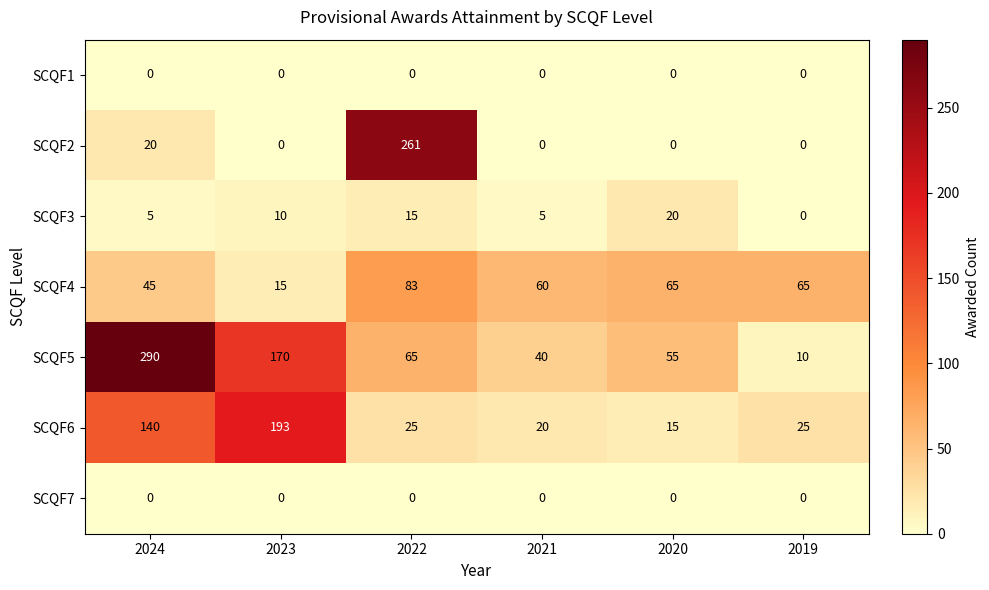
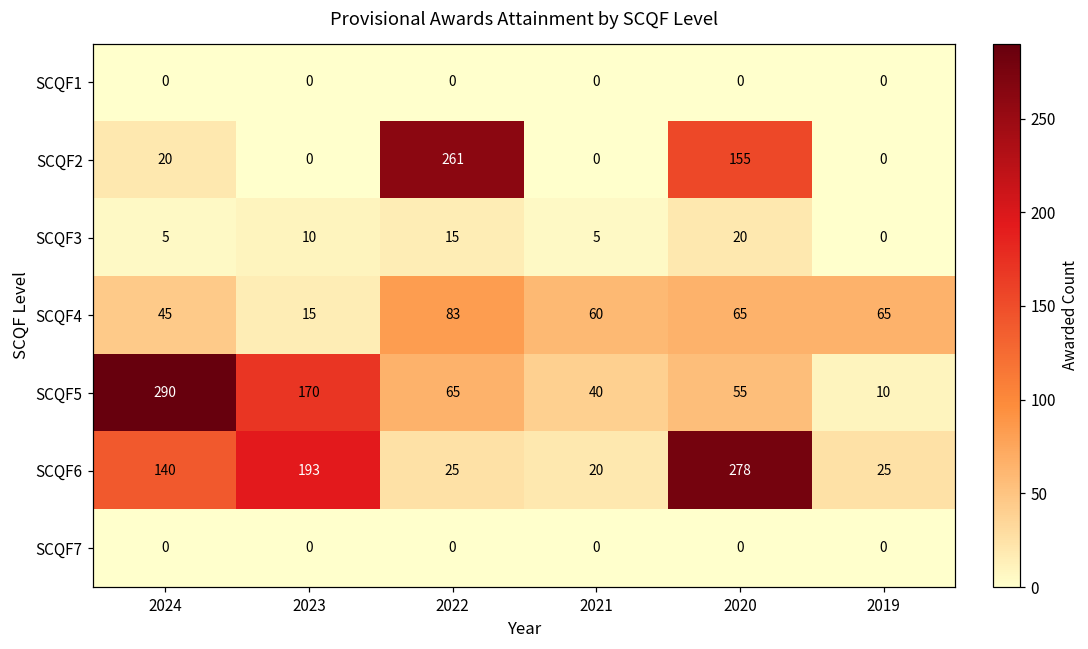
SCQF2, 2020: 0 -> 155
SCQF6, 2020: 15 -> 278
